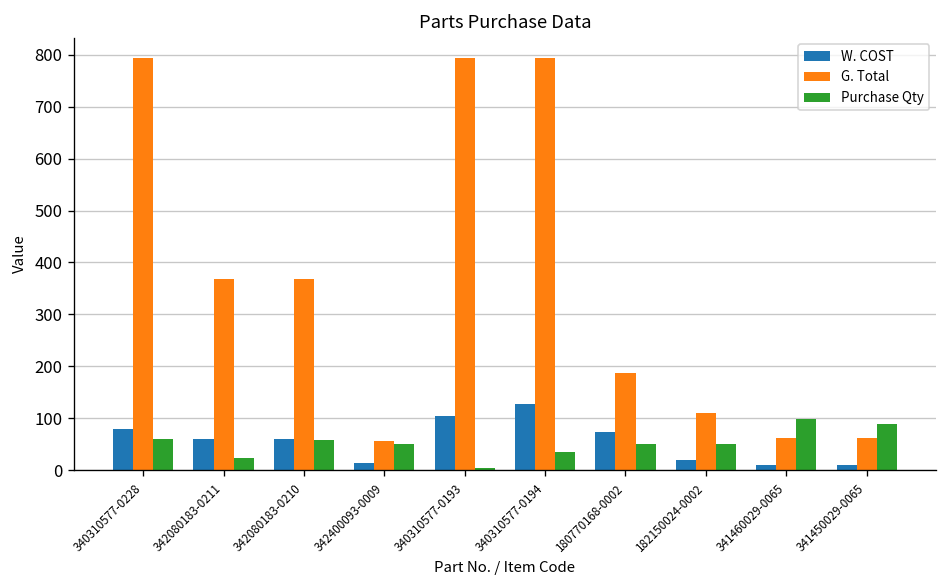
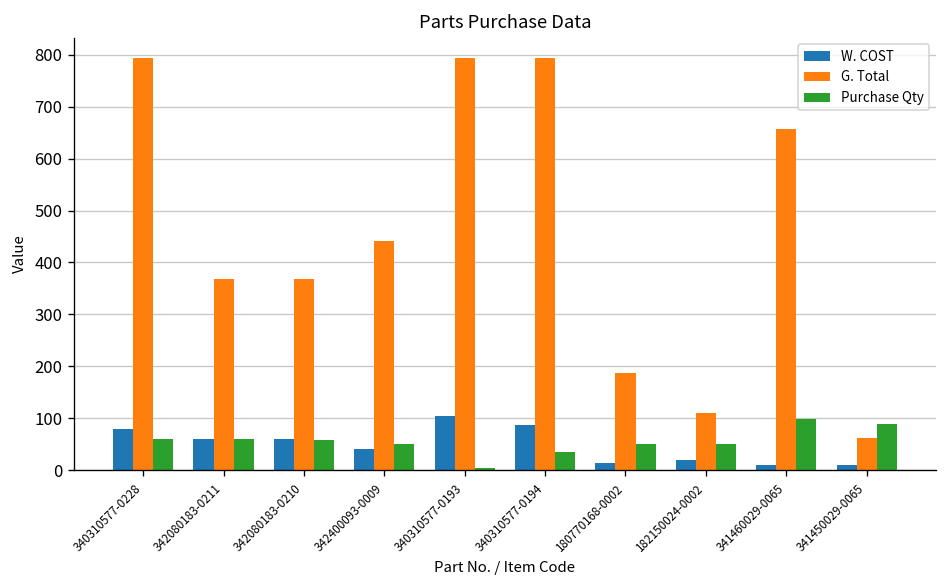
Purchase Qty, 342080183-0211: 20 -> 60
W. COST, 342400093-0009: 10 -> 40
G. Total, 342400093-0009: 60 -> 440
W. COST, 340310577-0194: 130 -> 90
W. COST, 180770168-0002: 70 -> 10
G. Total, 341460029-0065: 60 -> 660
